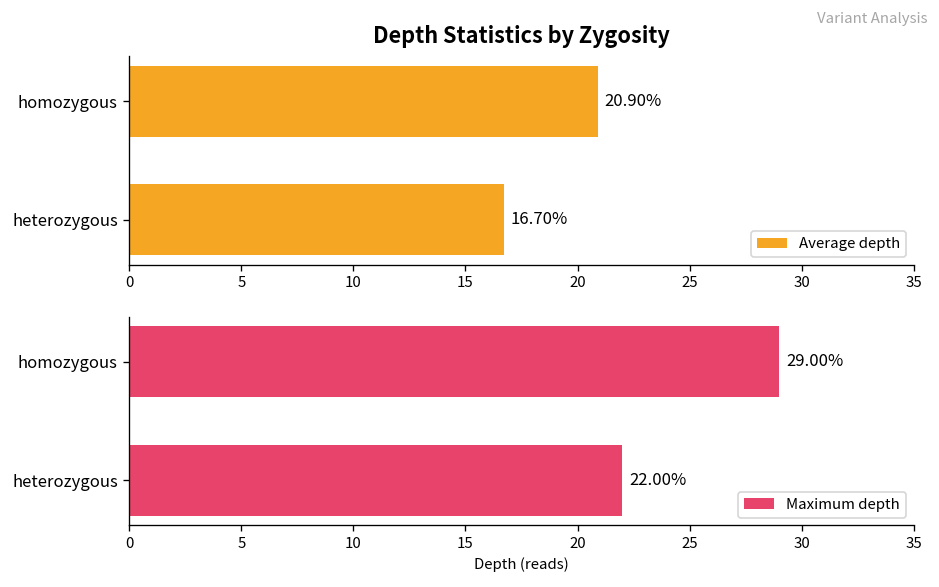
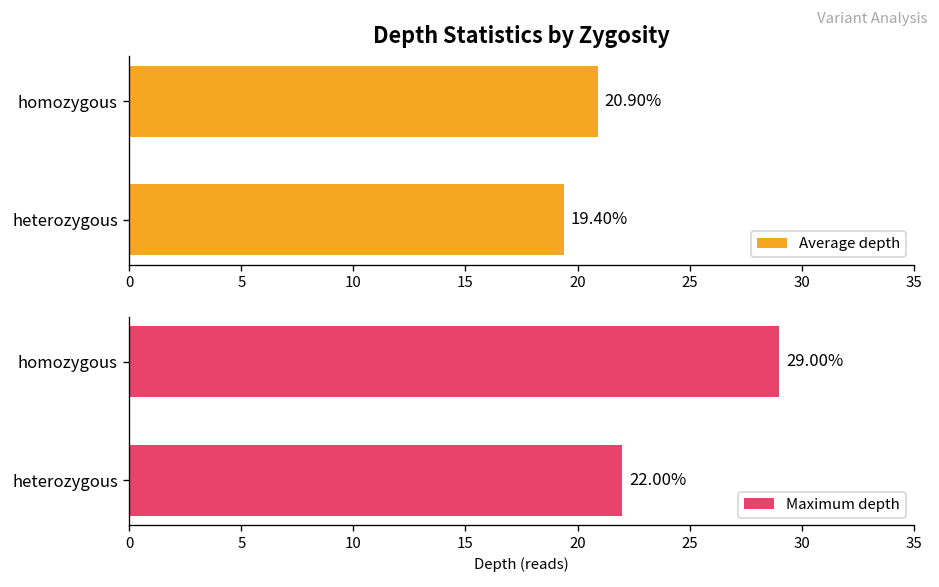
Depth Statistics by Zygosity, heterozygous: 16.70% -> 19.40%
